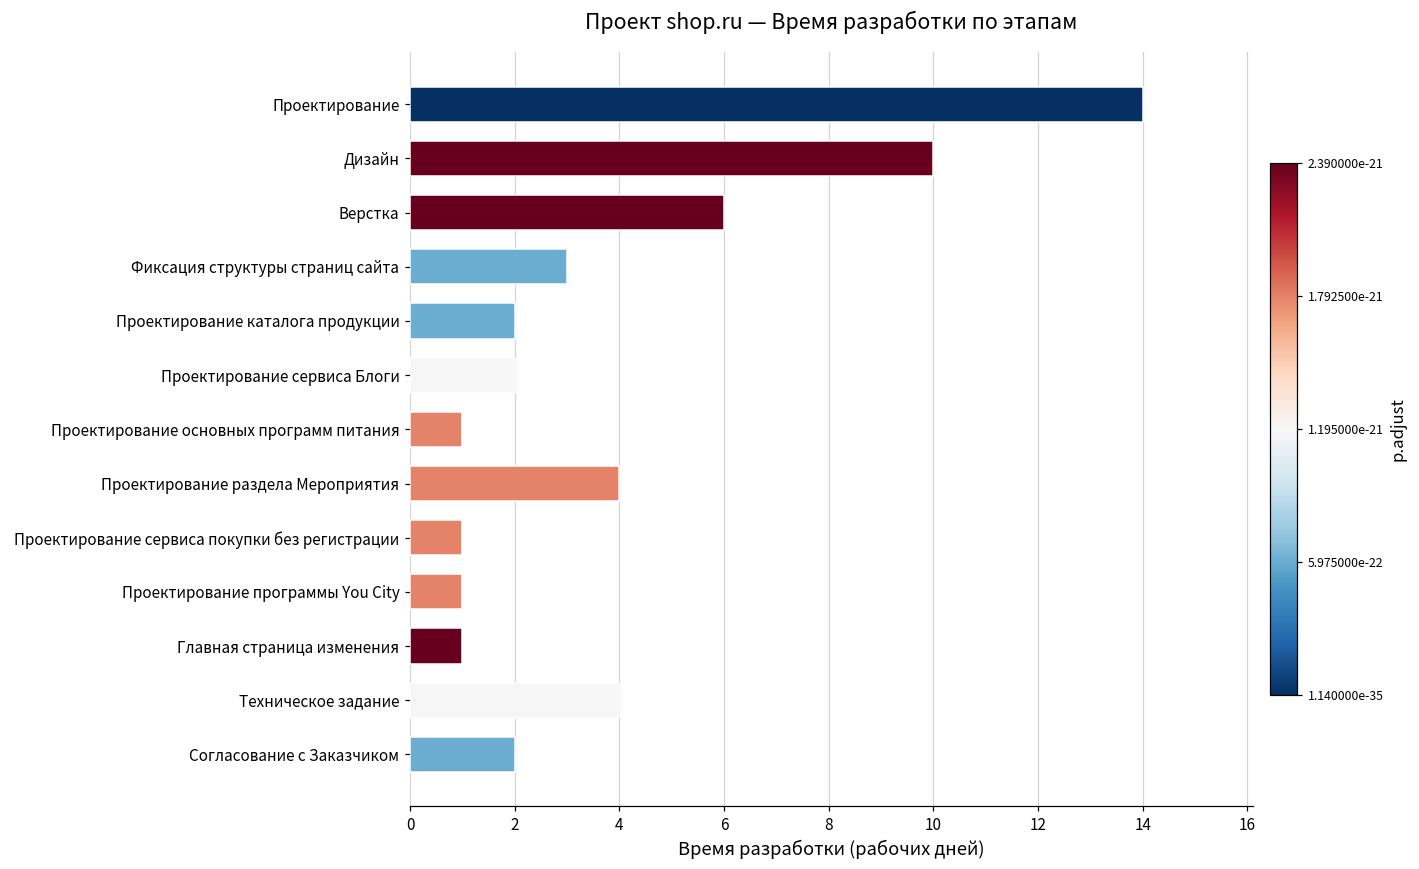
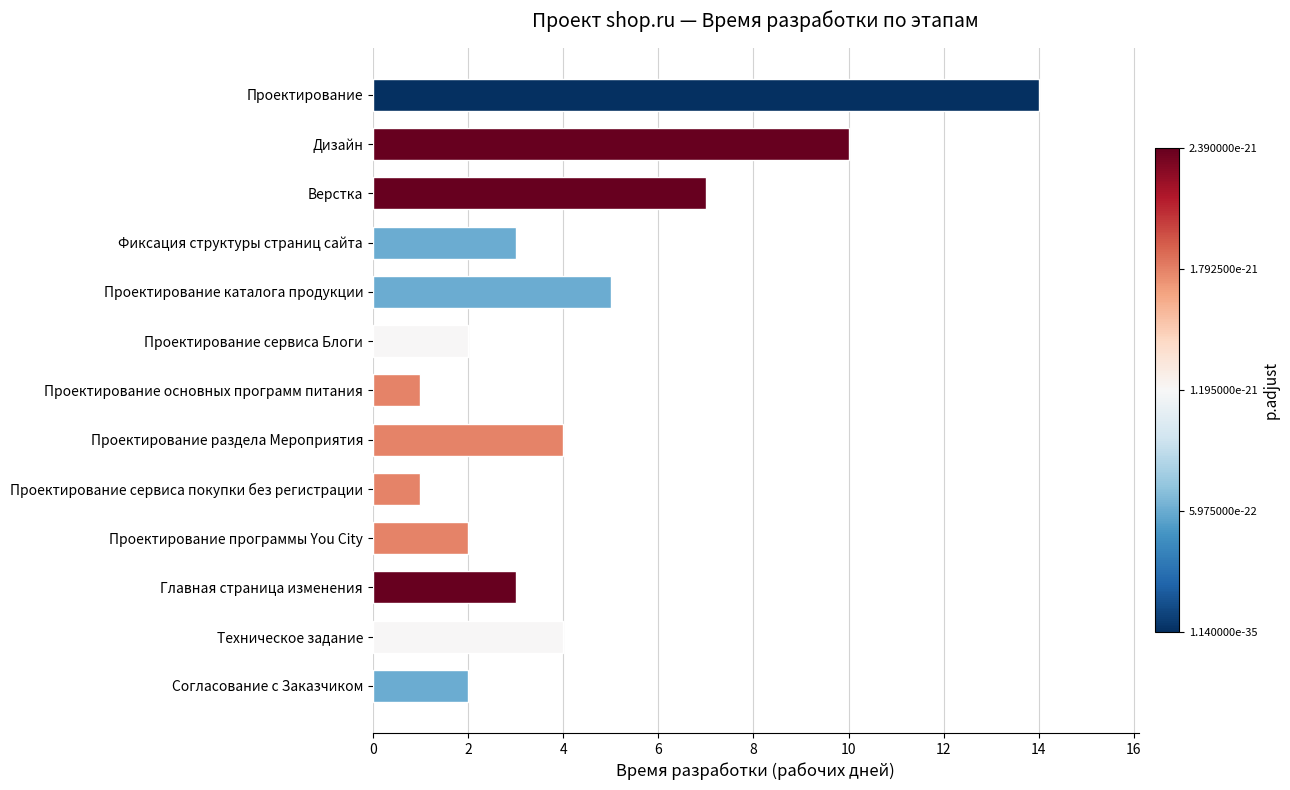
Верстка: 6 -> 7
Проектирование каталога продукции: 2 -> 5
Проектирование программы You City: 1 -> 2
Главная страница изменения: 1 -> 3
